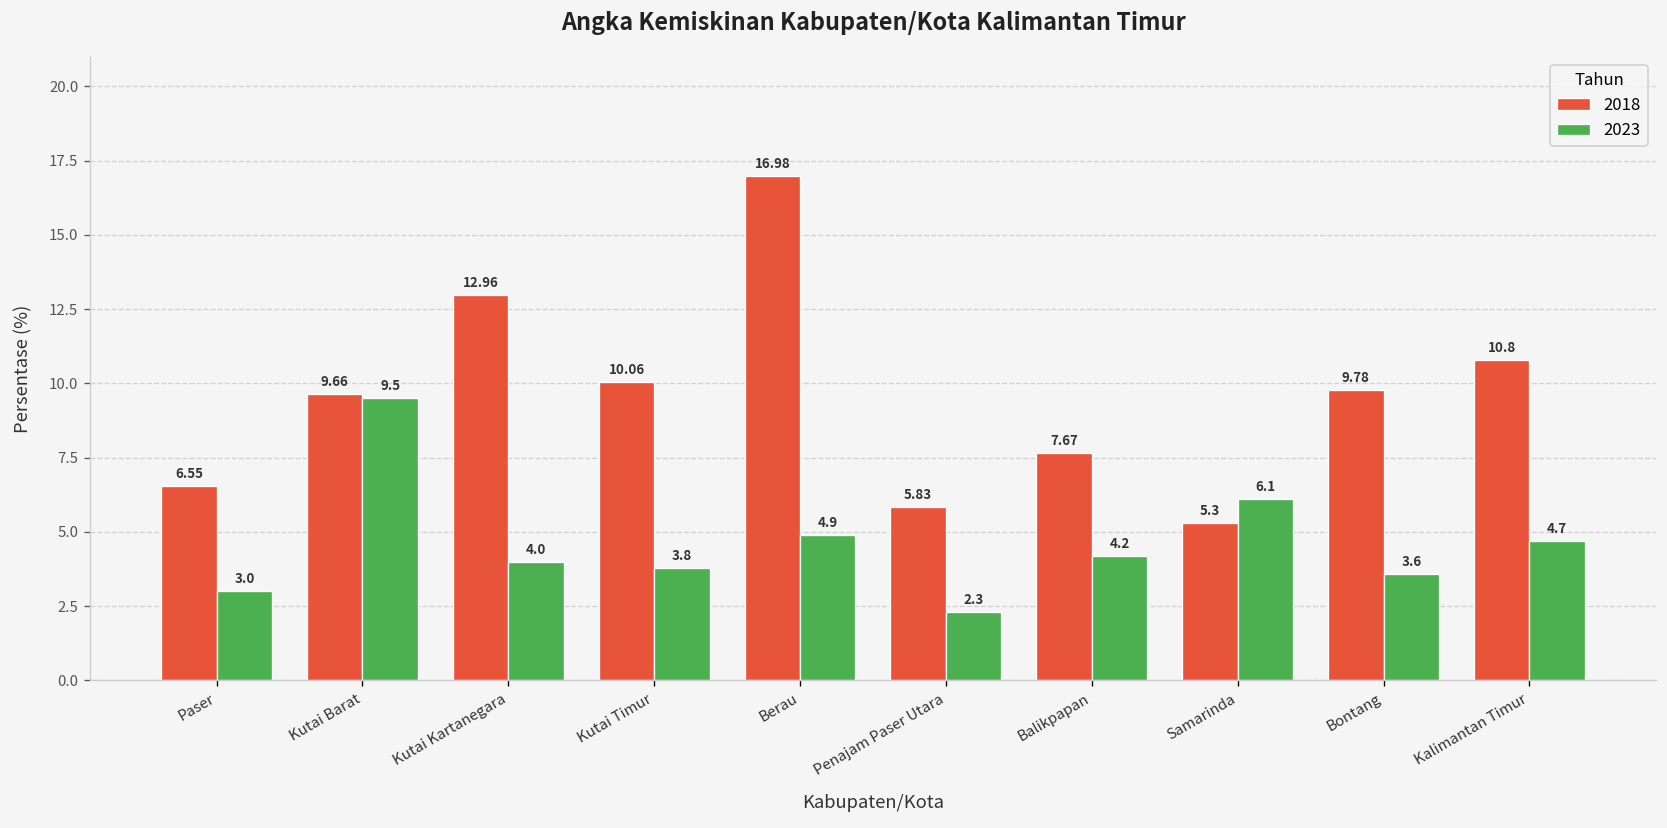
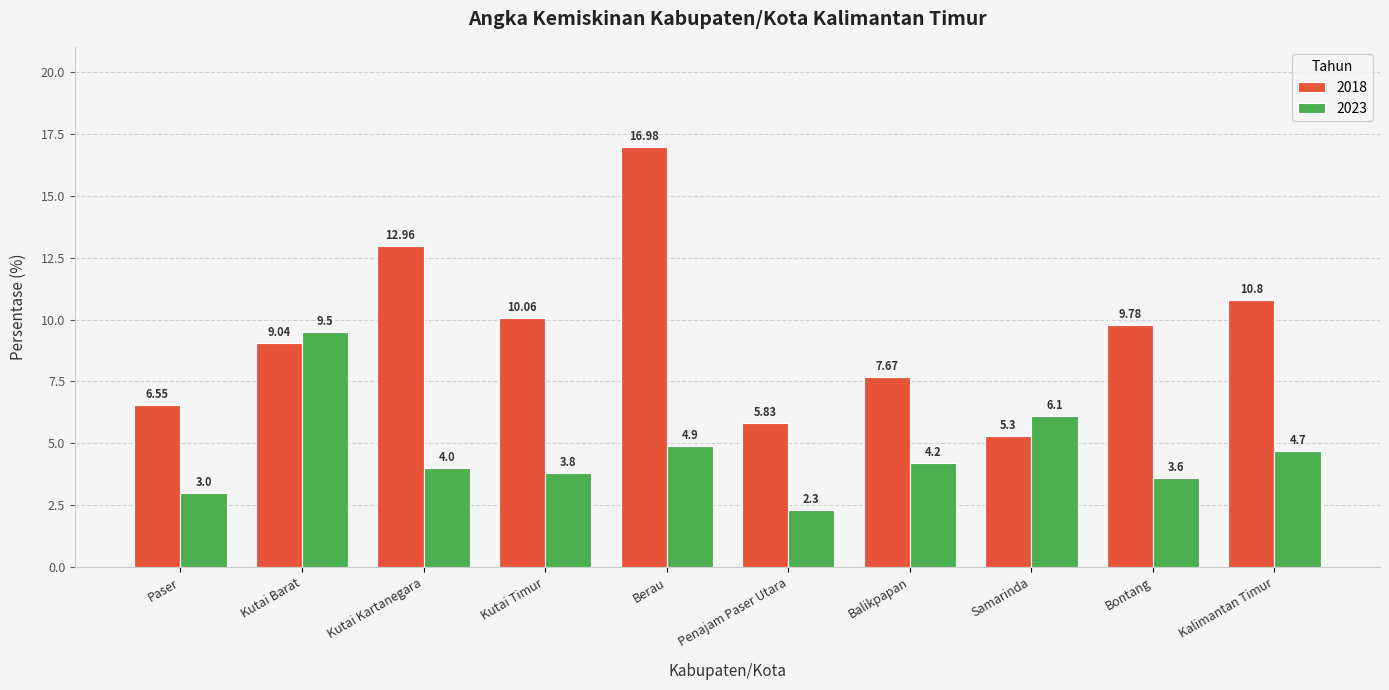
2018, Kutai Barat: 9.66 -> 9.04
